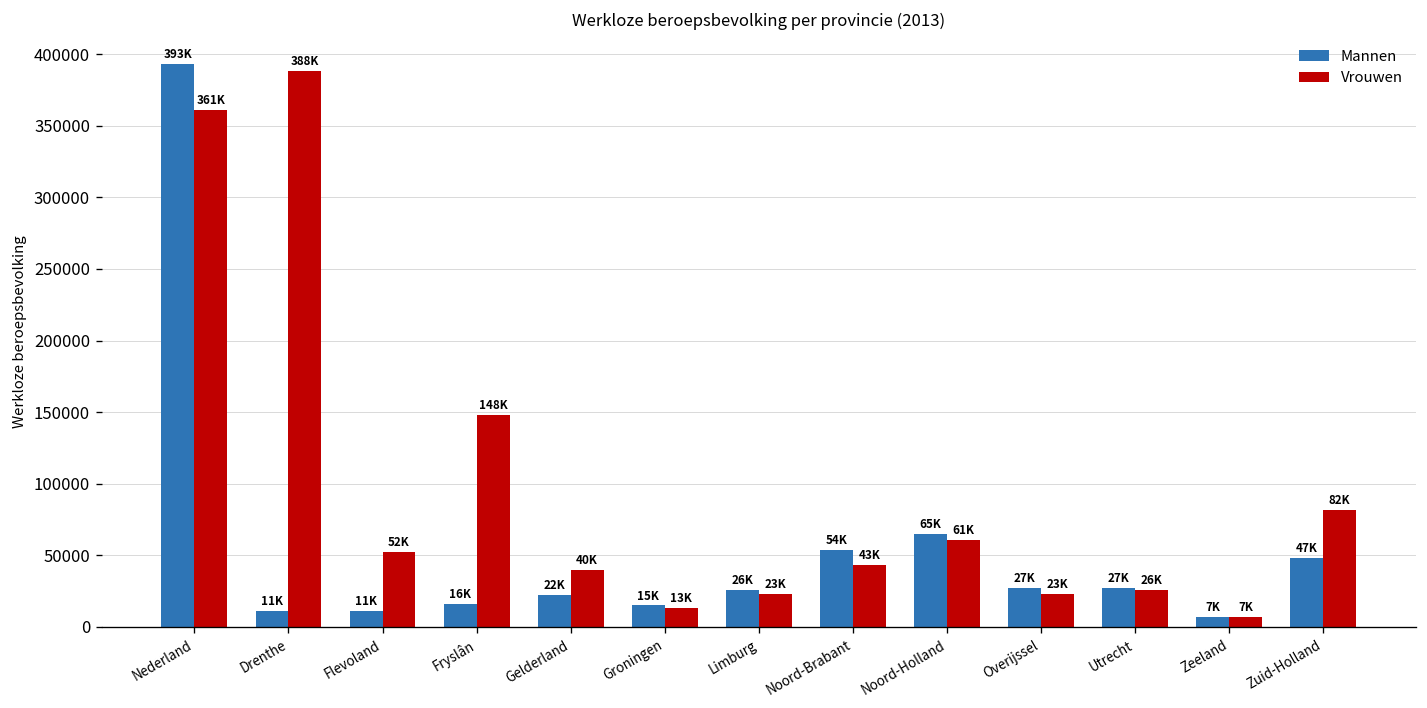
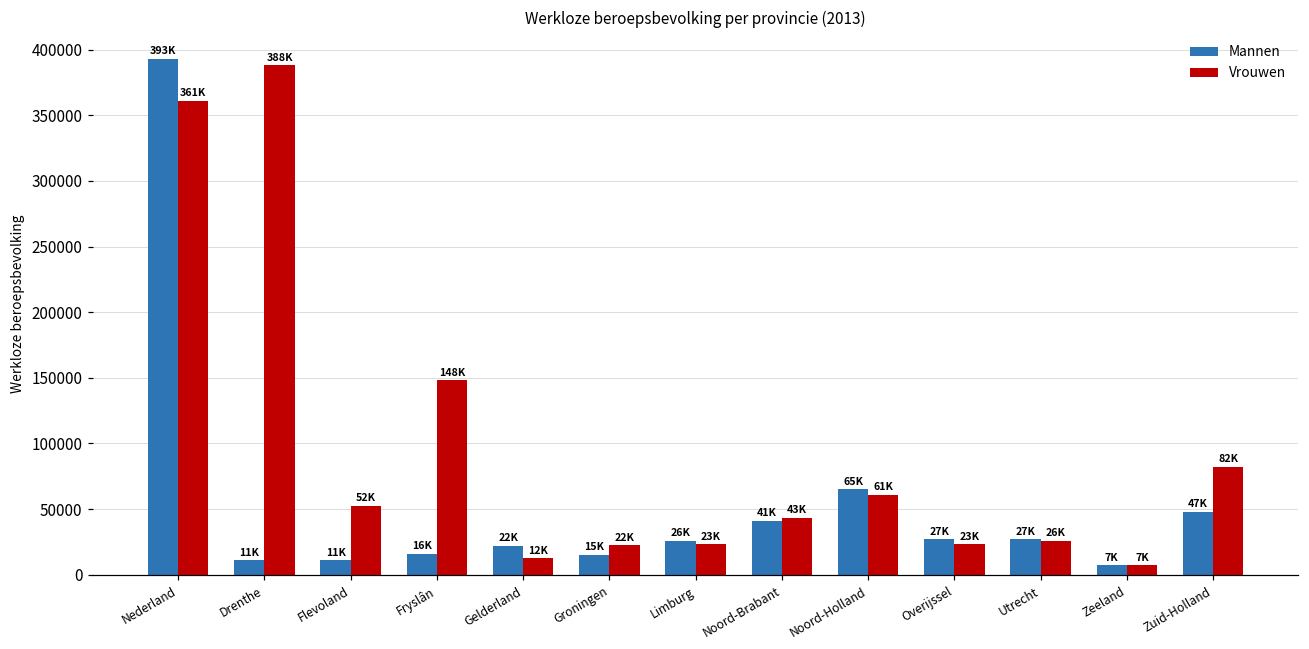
Vrouwen, Gelderland: 40K -> 12K
Vrouwen, Groningen: 13K -> 22K
Mannen, Noord-Brabant: 54K -> 41K
